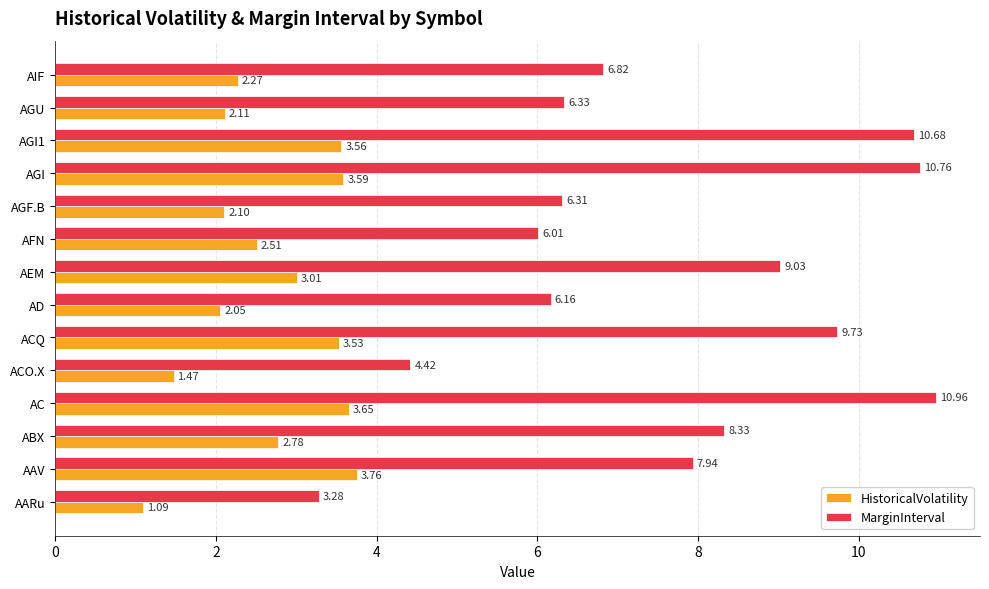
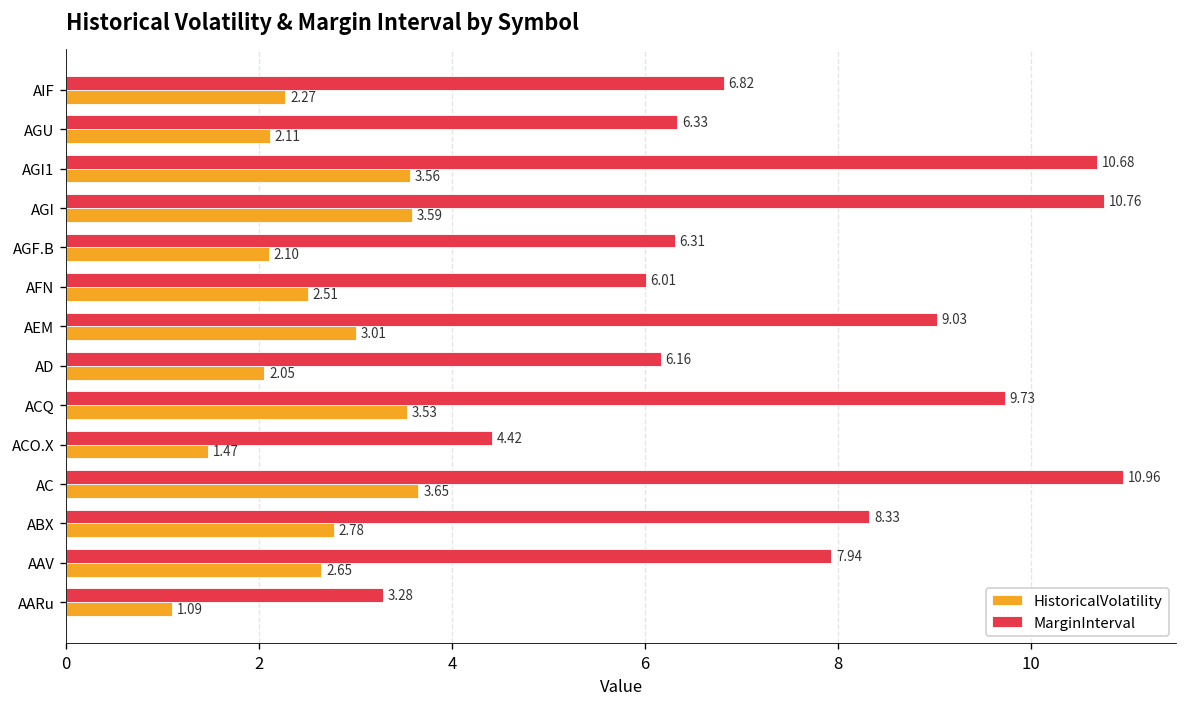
HistoricalVolatility, AAV: 3.76 -> 2.65
